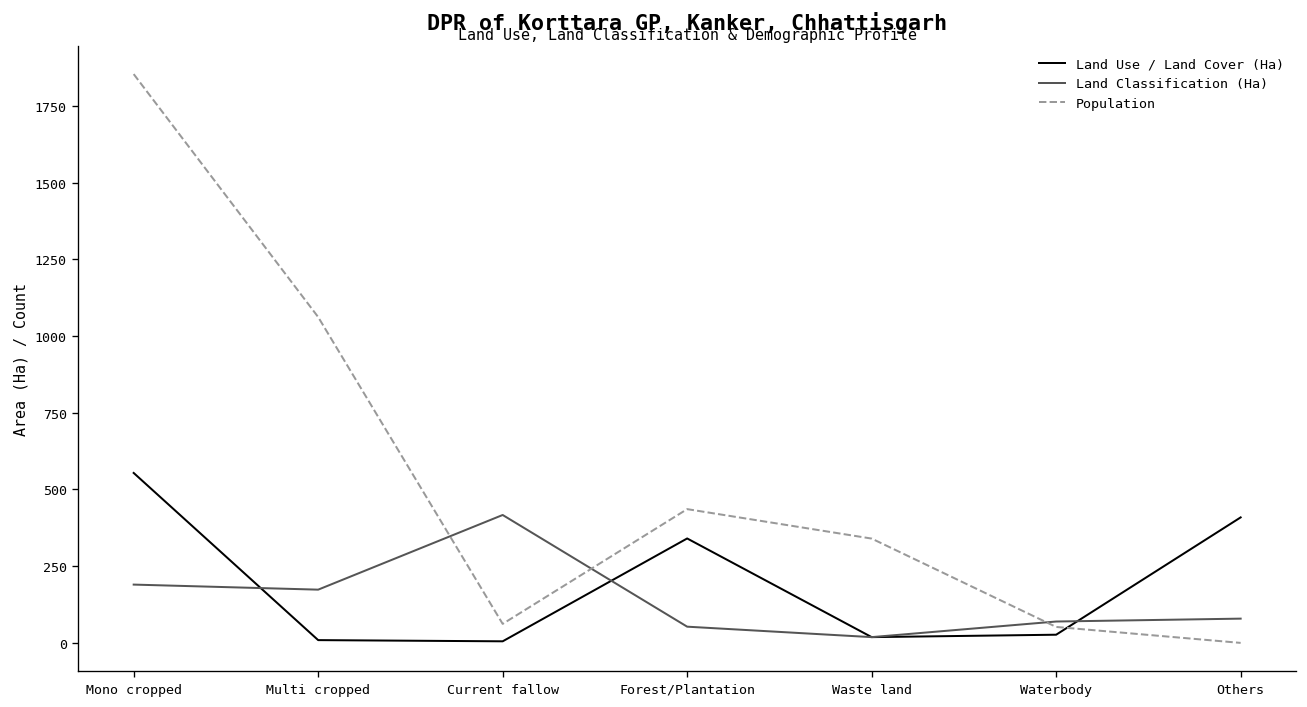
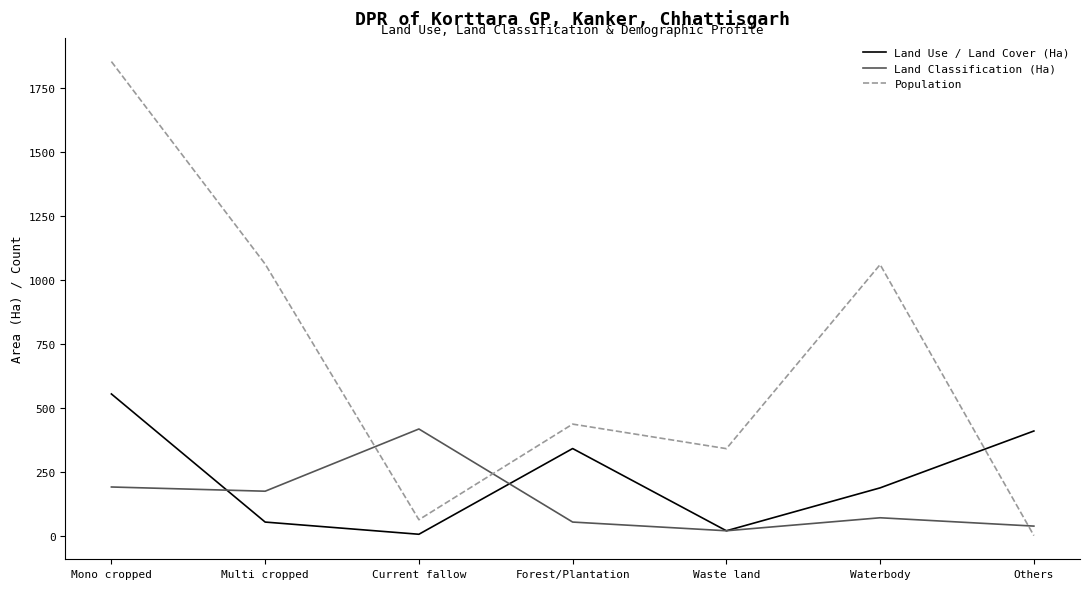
Land Use / Land Cover (Ha), Multi cropped: 10 -> 50
Land Use / Land Cover (Ha), Waterbody: 30 -> 190
Population, Waterbody: 50 -> 1060
Land Classification (Ha), Others: 80 -> 40
